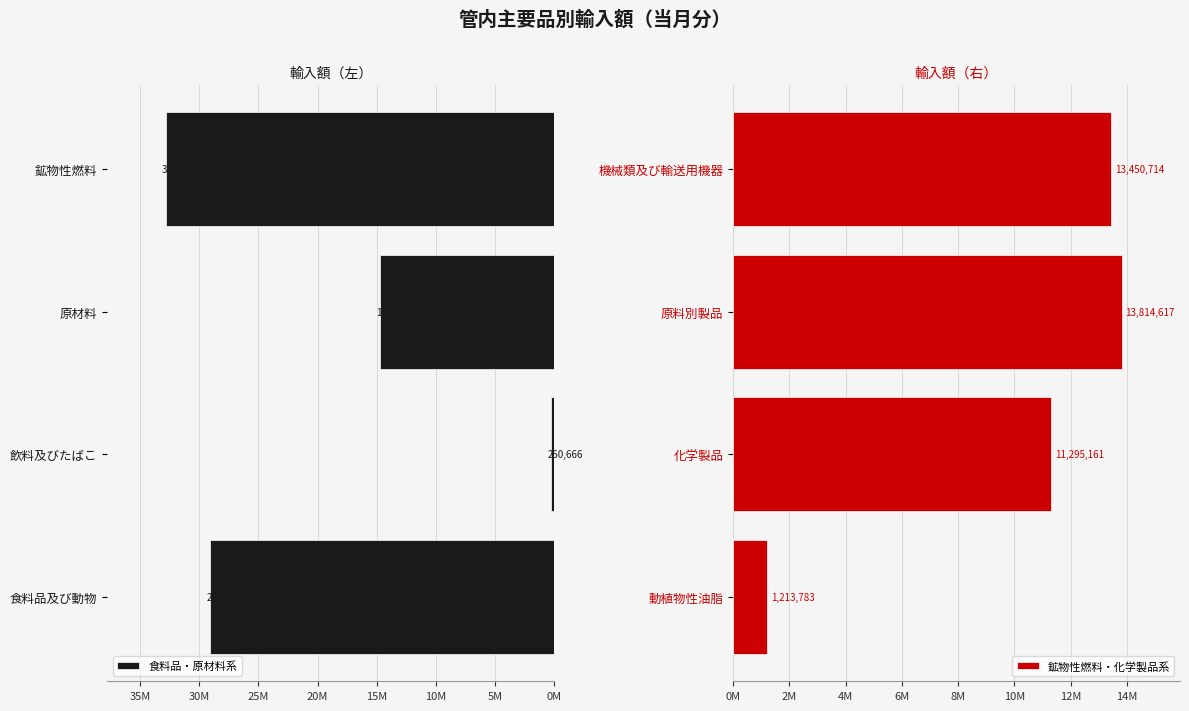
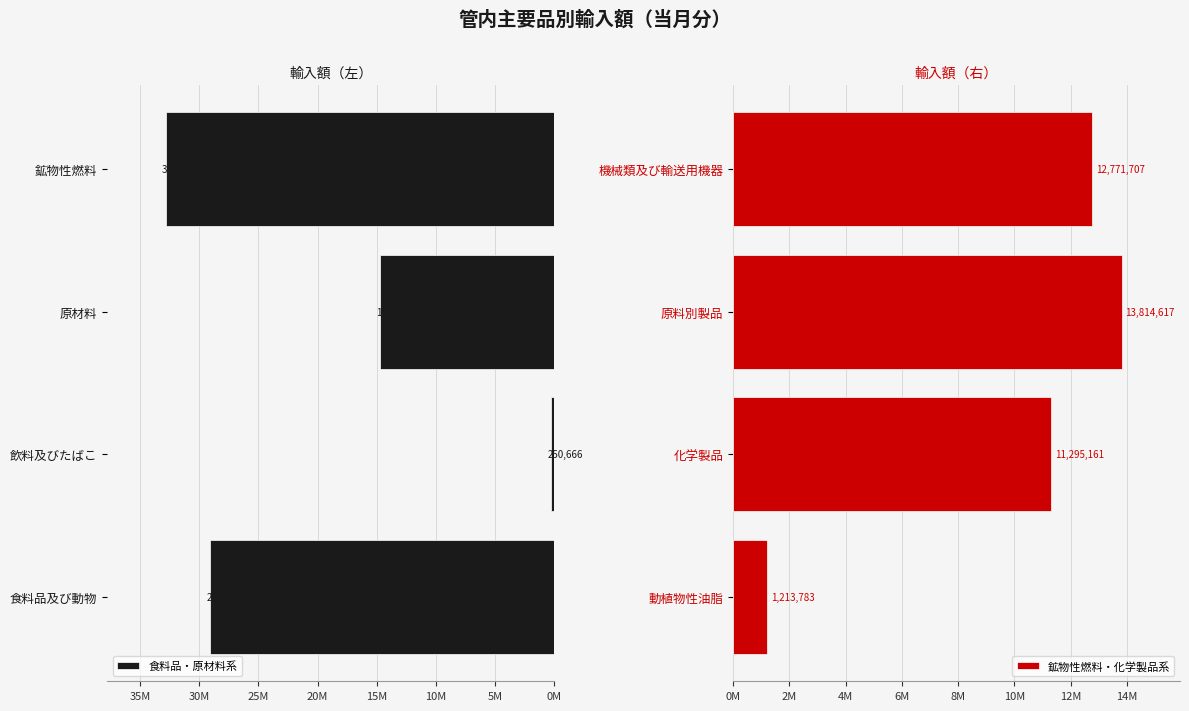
輸入額（右）, 機械類及び輸送用機器: 13,450,714 -> 12,771,707
